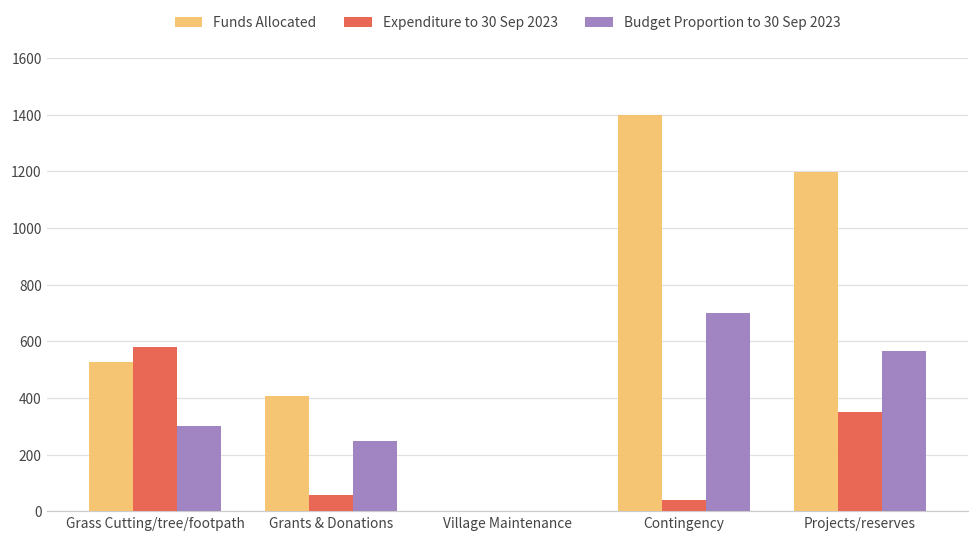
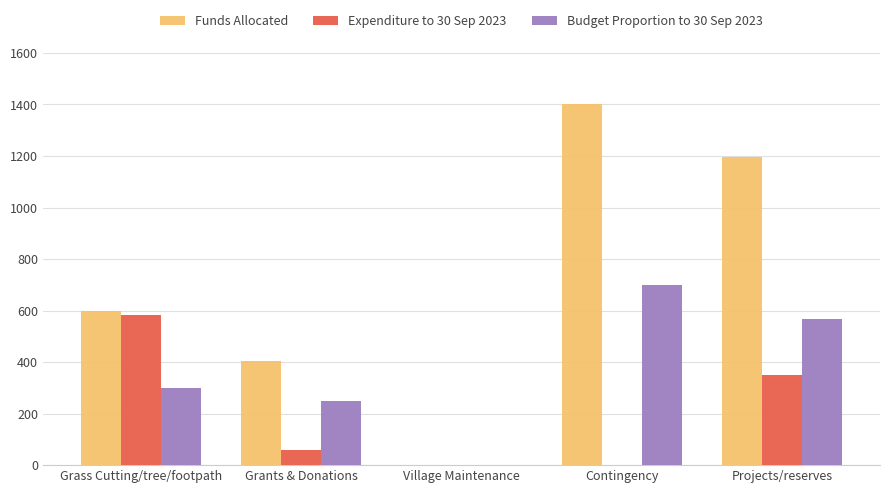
Funds Allocated, Grass Cutting/tree/footpath: 530 -> 600
Expenditure to 30 Sep 2023, Contingency: 40 -> 0
